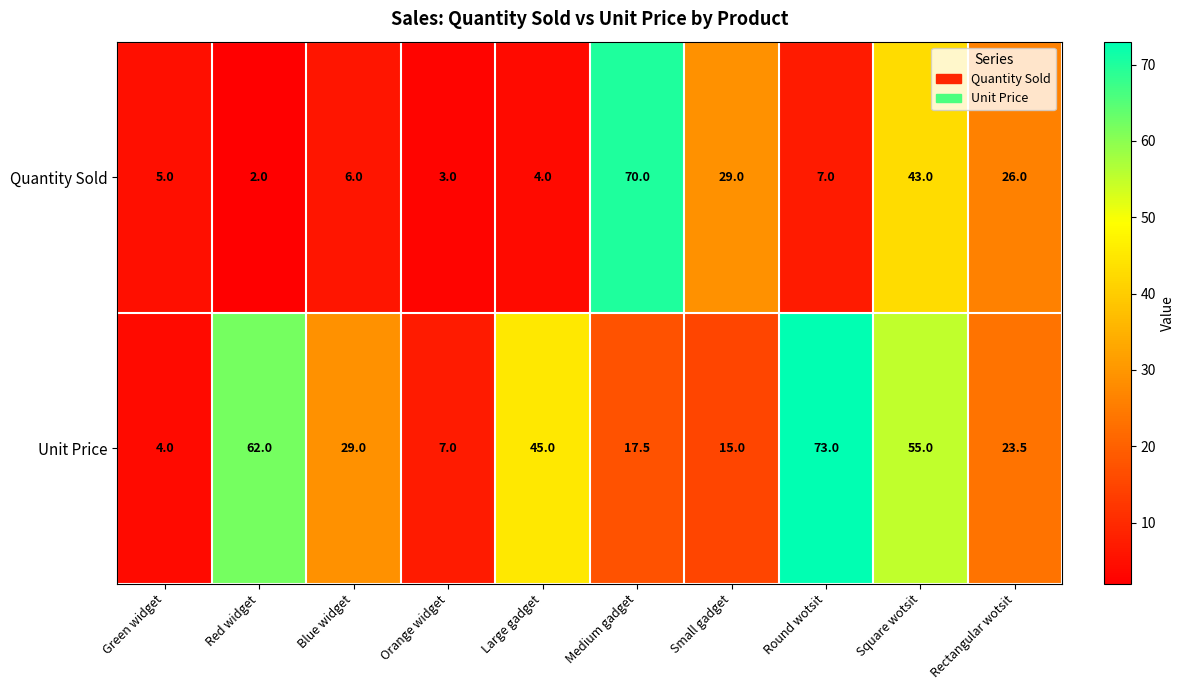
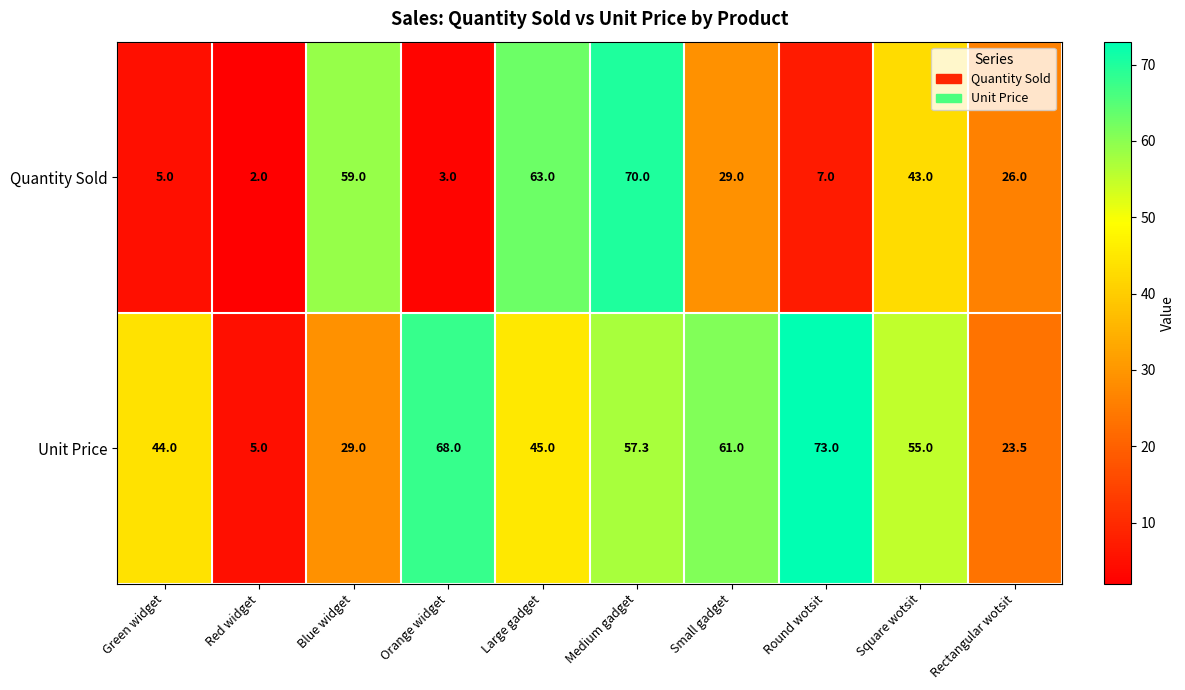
Quantity Sold, Blue widget: 6.0 -> 59.0
Quantity Sold, Large gadget: 4.0 -> 63.0
Unit Price, Green widget: 4.0 -> 44.0
Unit Price, Red widget: 62.0 -> 5.0
Unit Price, Orange widget: 7.0 -> 68.0
Unit Price, Medium gadget: 17.5 -> 57.3
Unit Price, Small gadget: 15.0 -> 61.0
